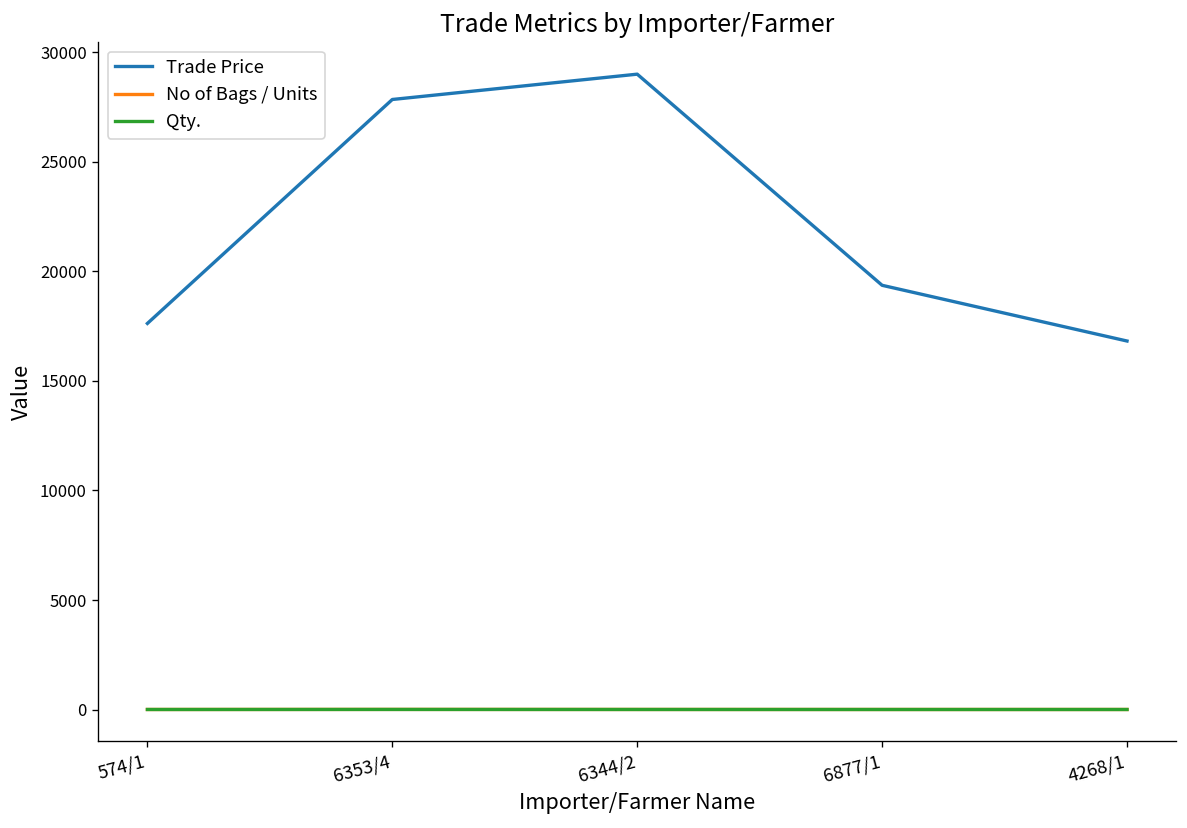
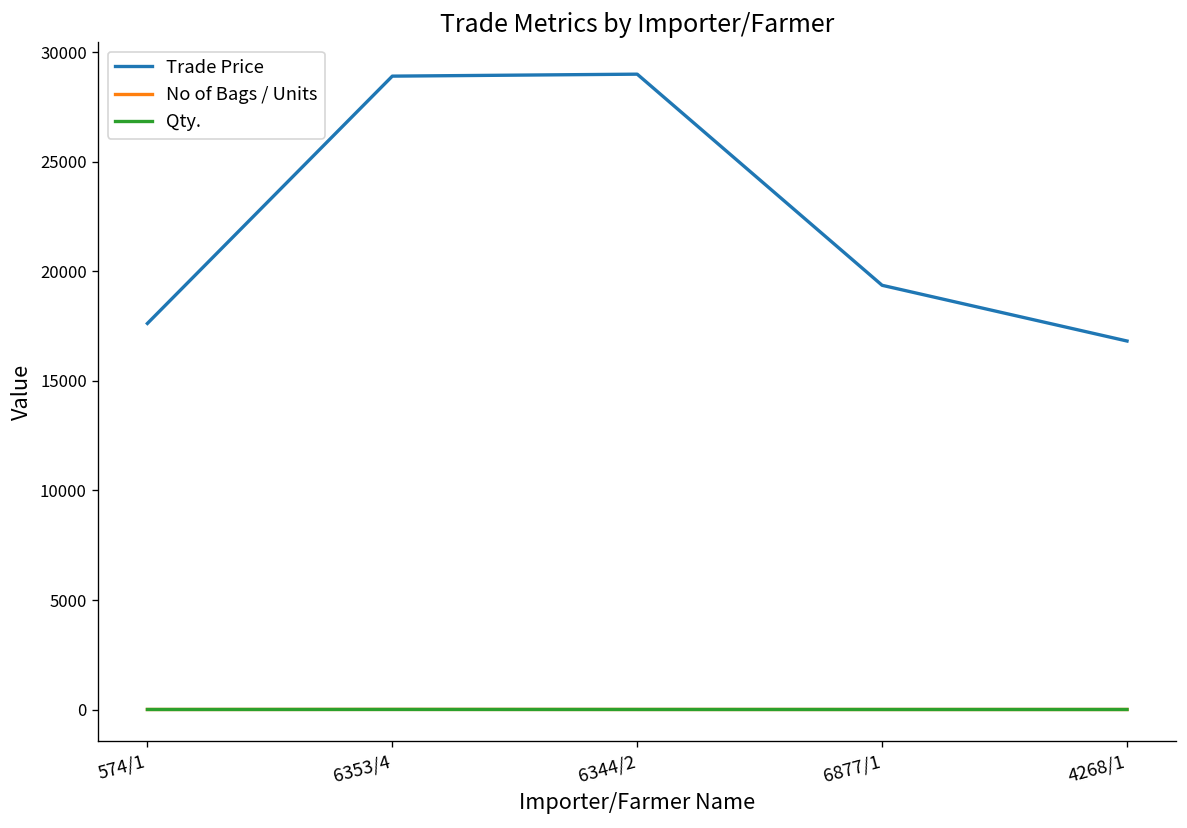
Trade Price, 6353/4: 27900 -> 28900
